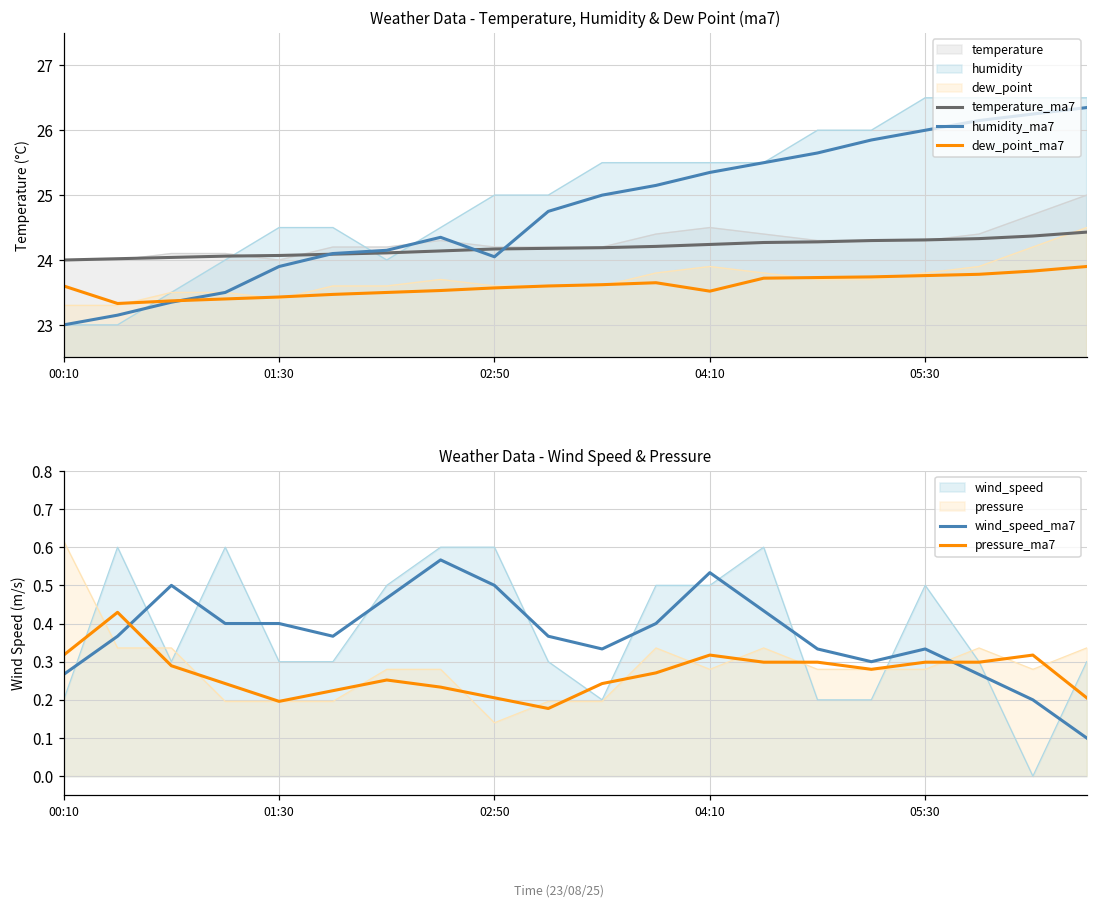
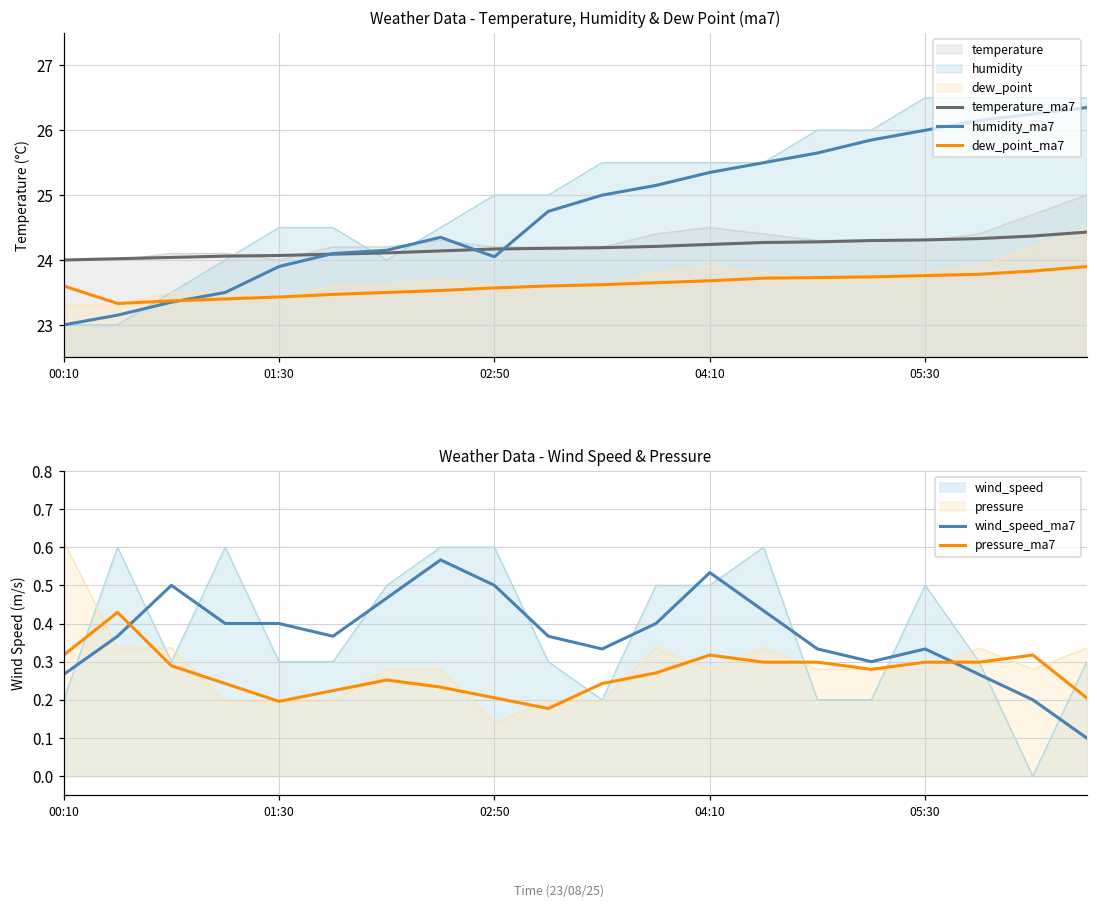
Weather Data - Temperature, Humidity & Dew Point (ma7), dew_point_ma7, 04:10: 23.5 -> 23.7
